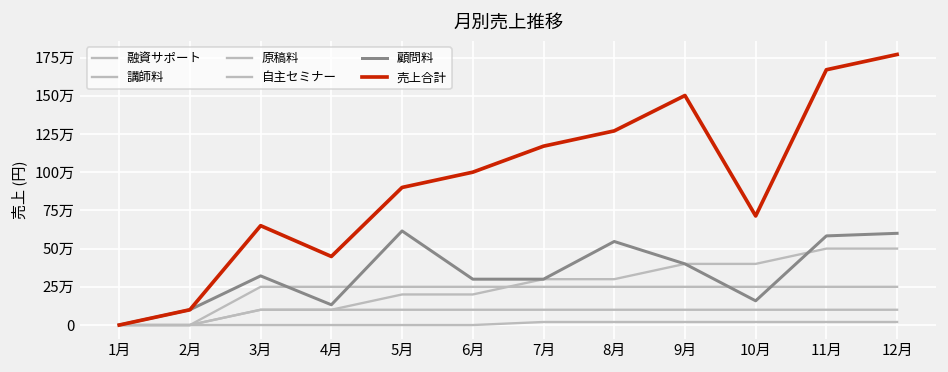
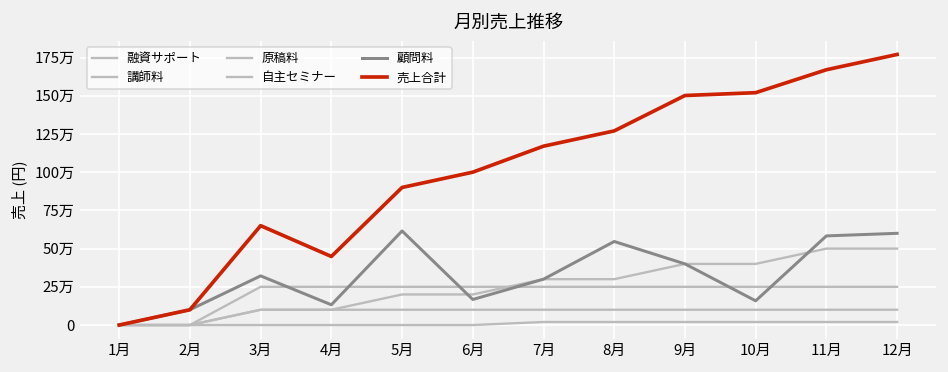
顧問料, 6月: 30万 -> 17万
売上合計, 10月: 71万 -> 152万
